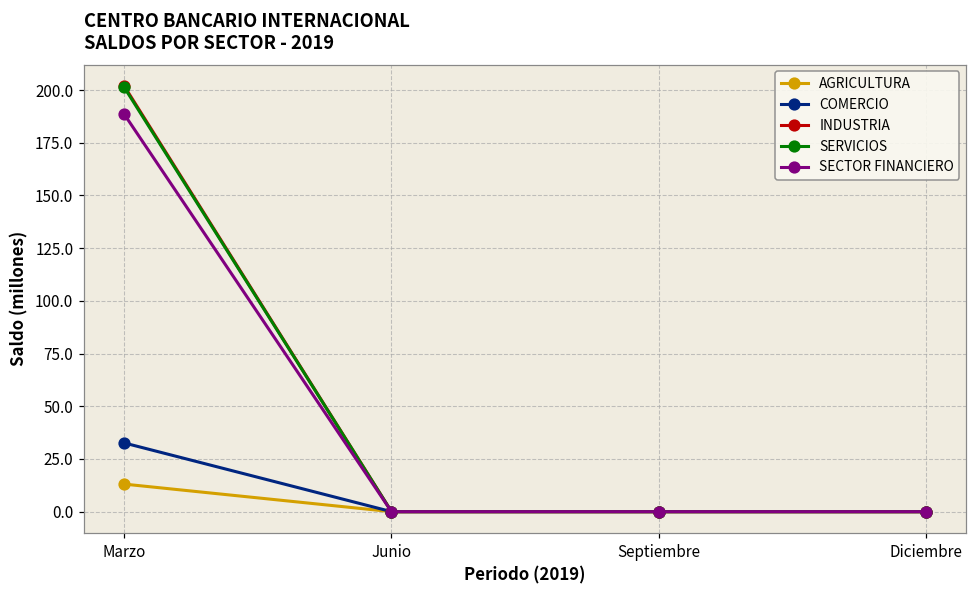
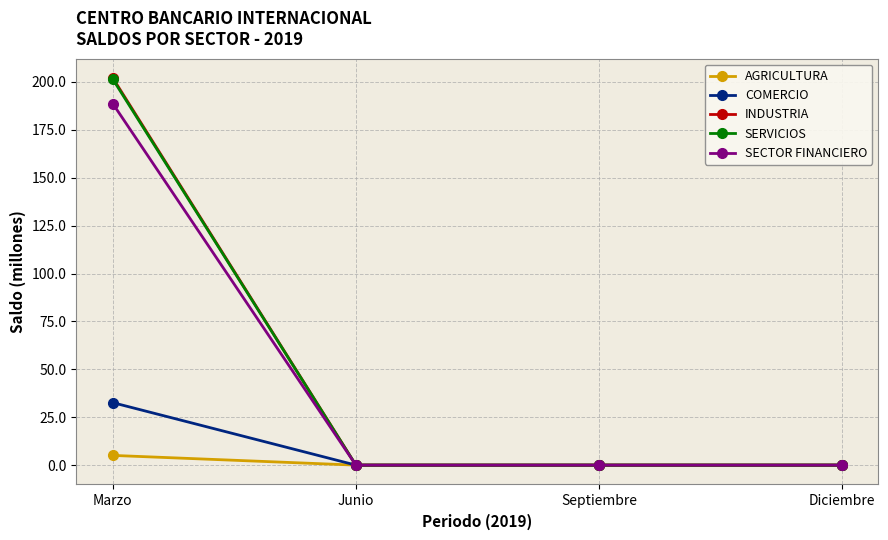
AGRICULTURA, Marzo: 13 -> 5
